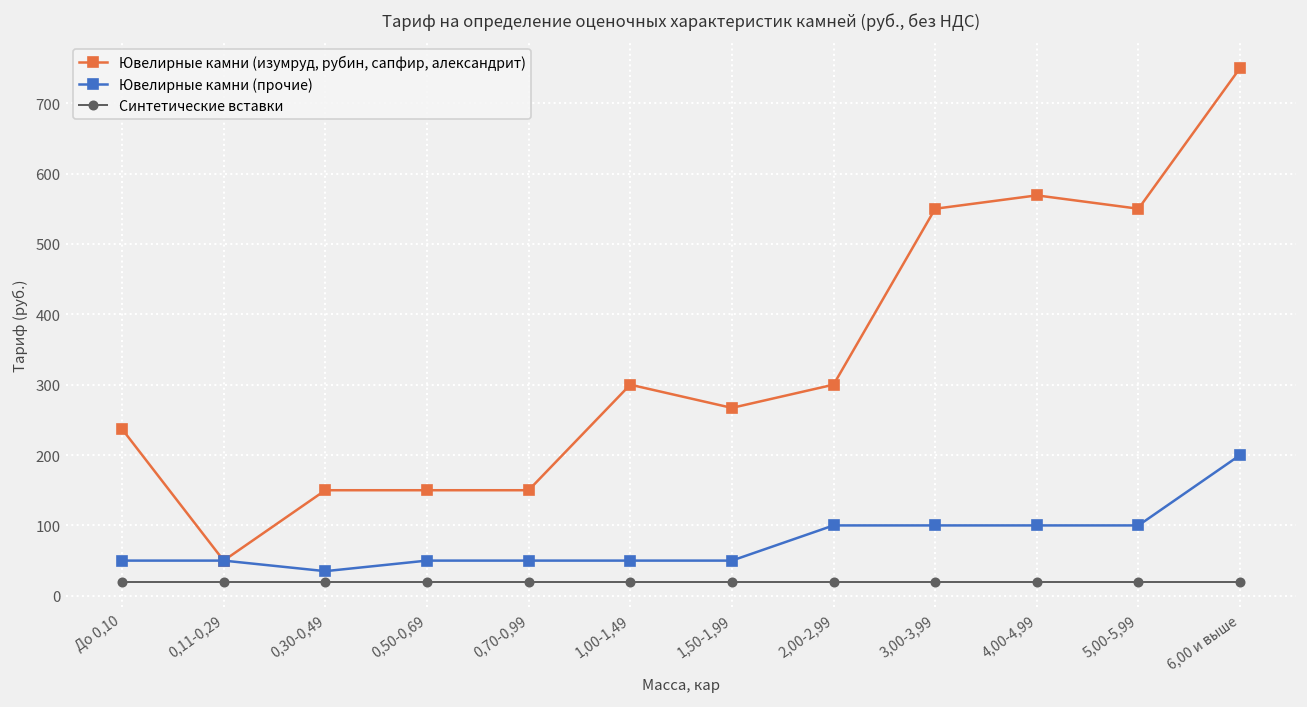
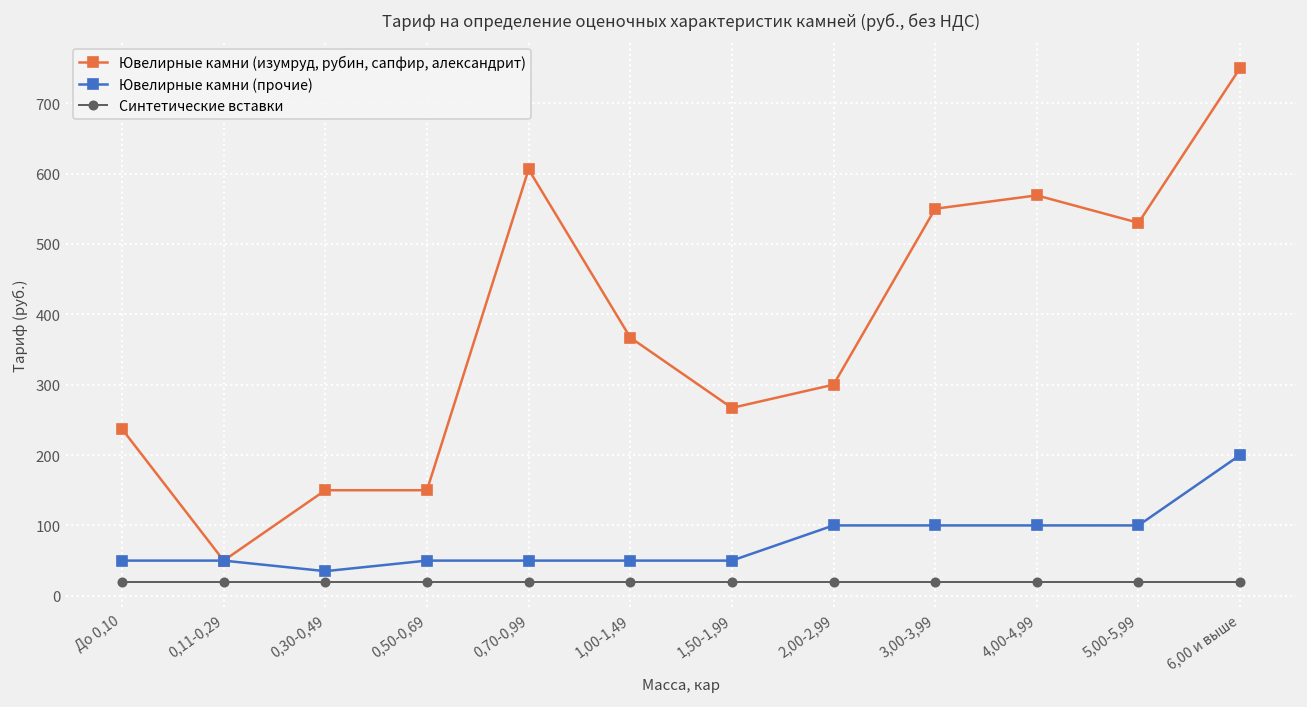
Ювелирные камни (изумруд, рубин, сапфир, александрит), 0,70-0,99: 150 -> 610
Ювелирные камни (изумруд, рубин, сапфир, александрит), 1,00-1,49: 300 -> 370
Ювелирные камни (изумруд, рубин, сапфир, александрит), 5,00-5,99: 550 -> 530
